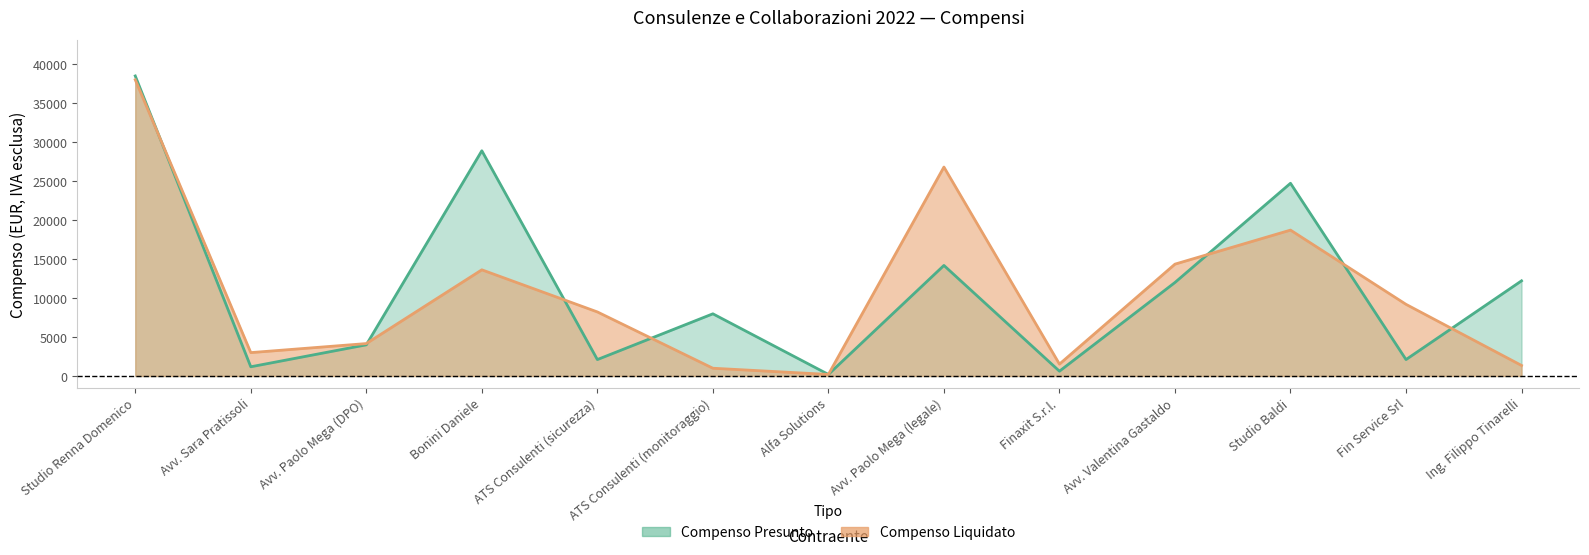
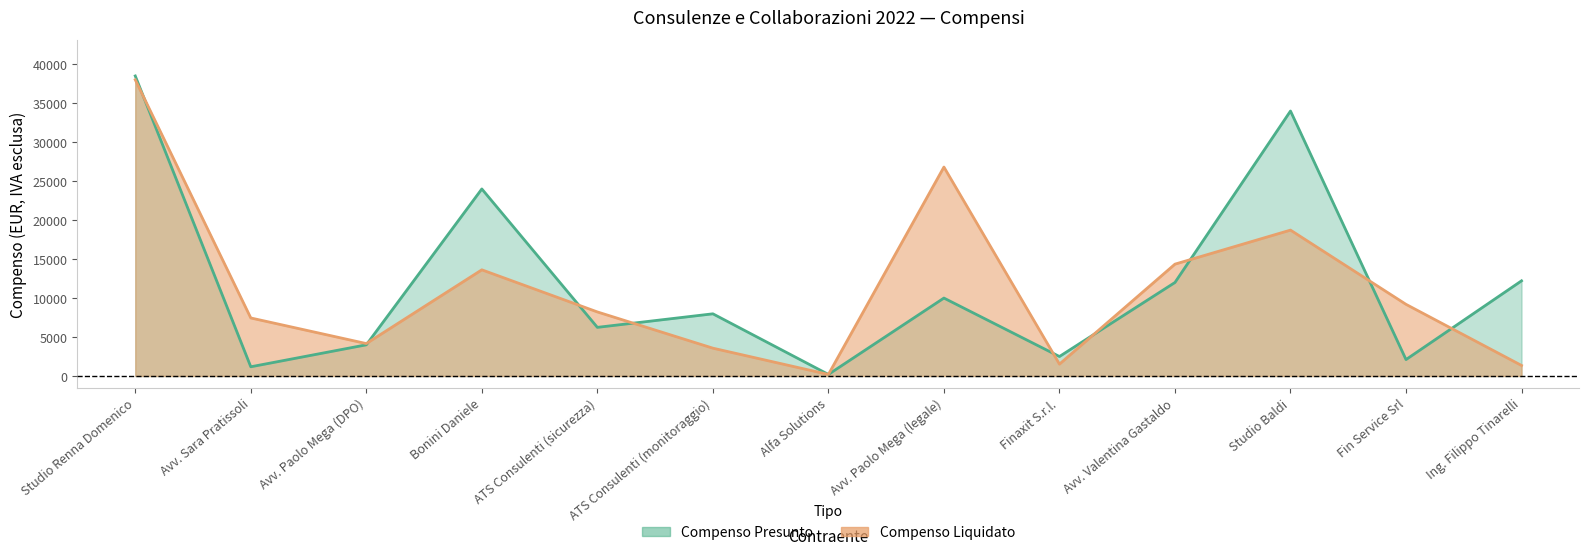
Compenso Liquidato, Avv. Sara Pratissoli: 3000 -> 7000
Compenso Presunto, Bonini Daniele: 29000 -> 24000
Compenso Presunto, ATS Consulenti (sicurezza): 2000 -> 6000
Compenso Liquidato, ATS Consulenti (monitoraggio): 1000 -> 4000
Compenso Presunto, Avv. Paolo Mega (legale): 14000 -> 10000
Compenso Presunto, Finaxit S.r.l.: 1000 -> 3000
Compenso Presunto, Studio Baldi: 25000 -> 34000
